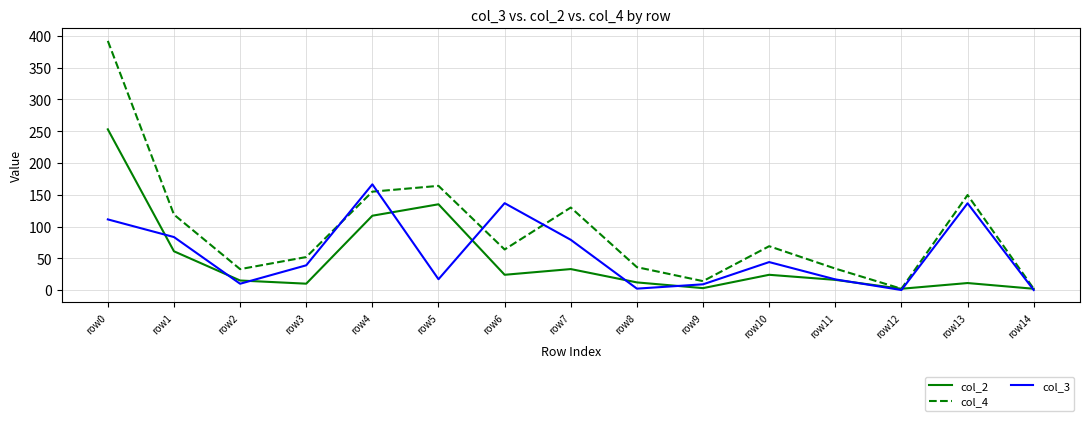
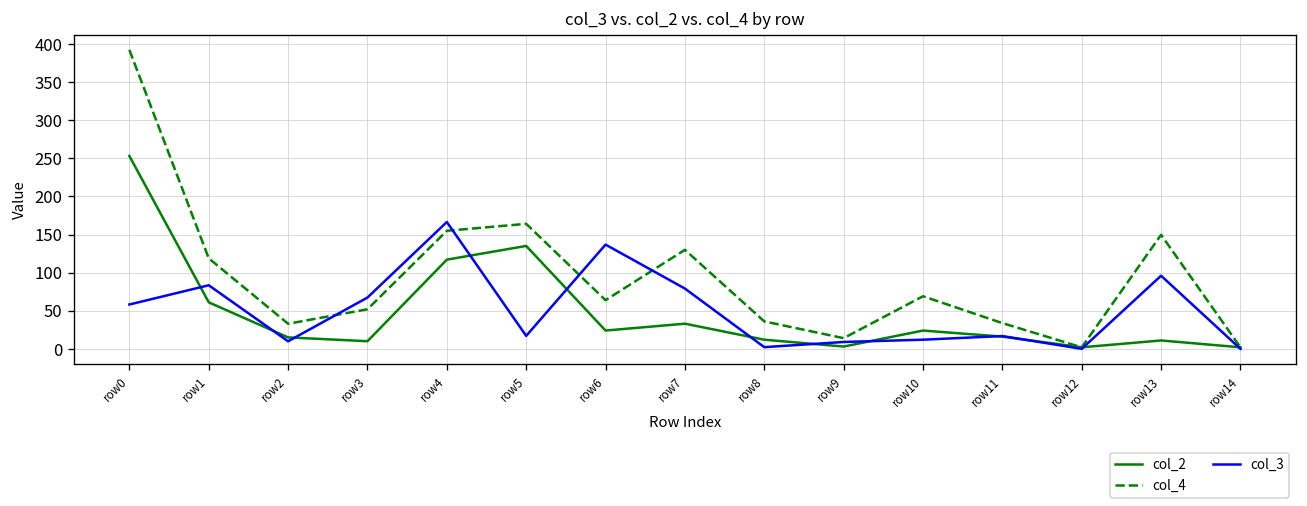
col_3, row0: 110 -> 60
col_3, row3: 40 -> 70
col_3, row10: 40 -> 10
col_3, row13: 140 -> 100
